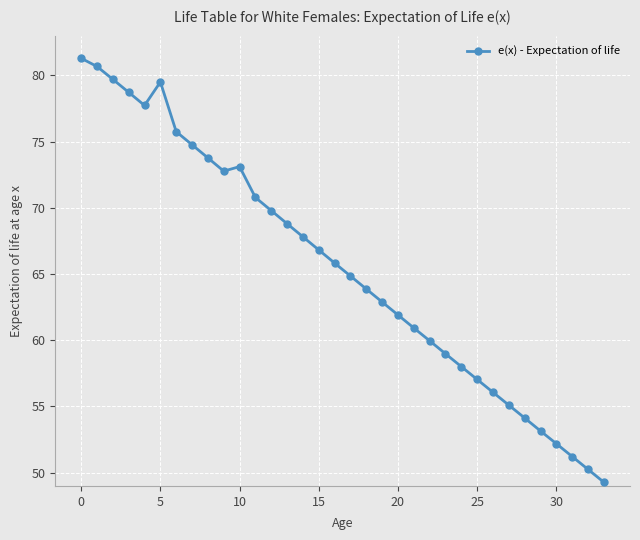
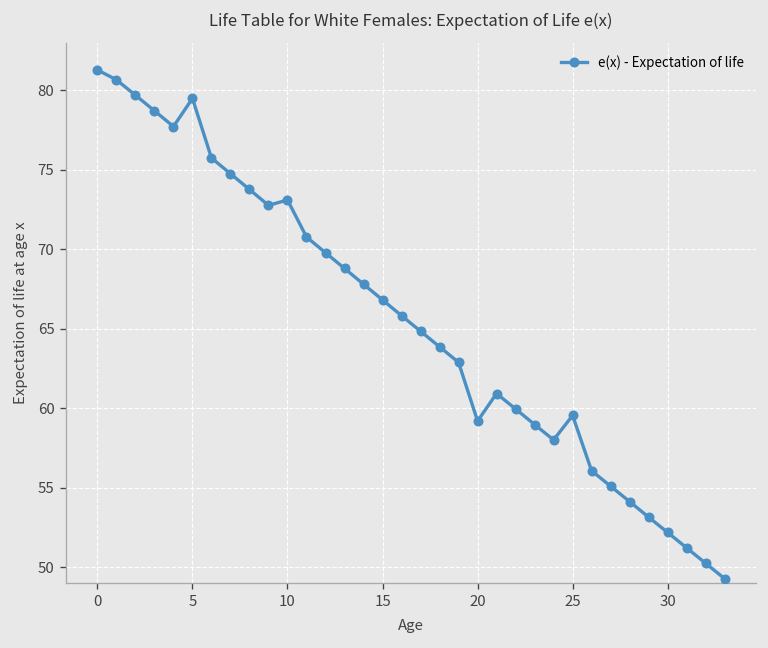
20: 61.9 -> 59.2
25: 57.0 -> 59.6
